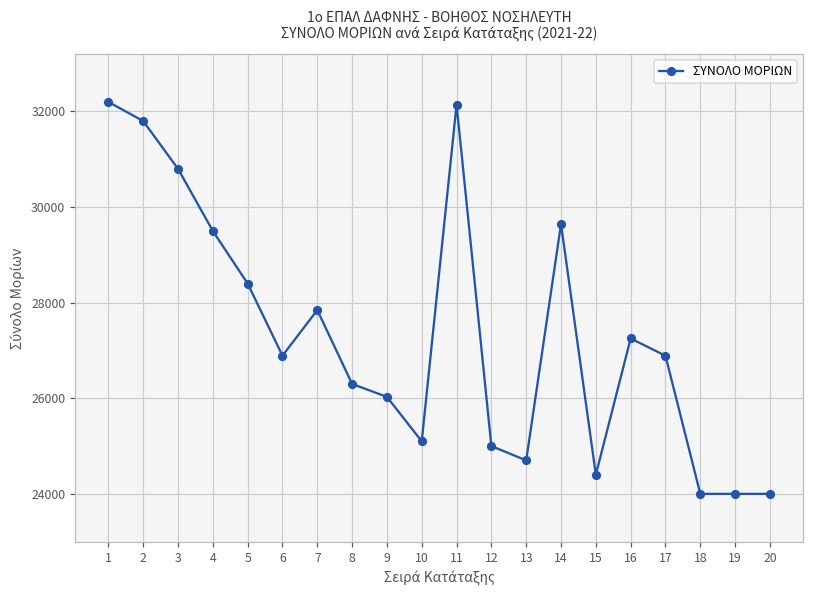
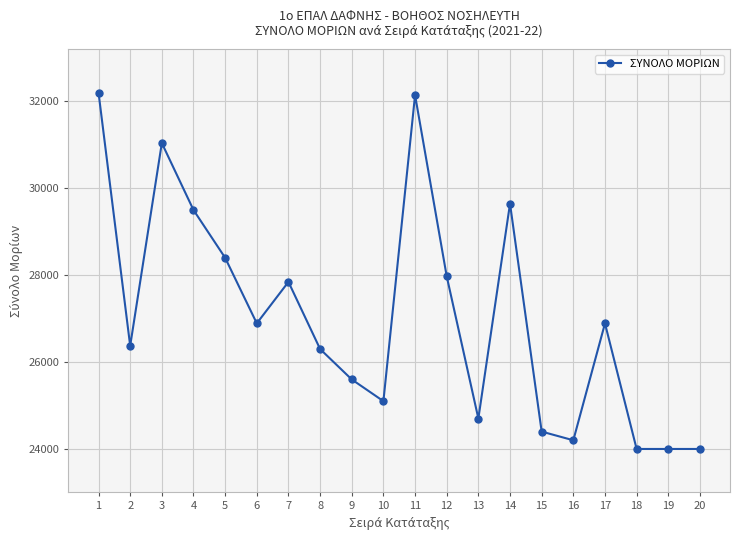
2: 31800 -> 26400
3: 30800 -> 31000
9: 26000 -> 25600
12: 25000 -> 28000
16: 27300 -> 24200
